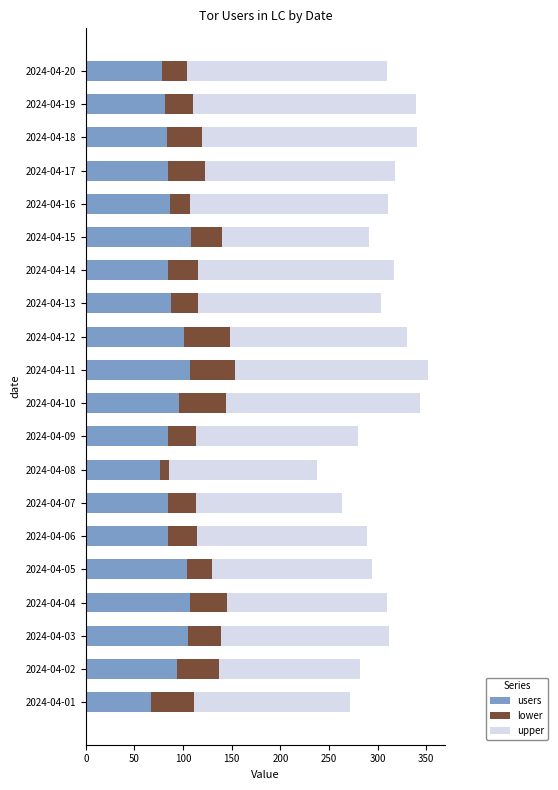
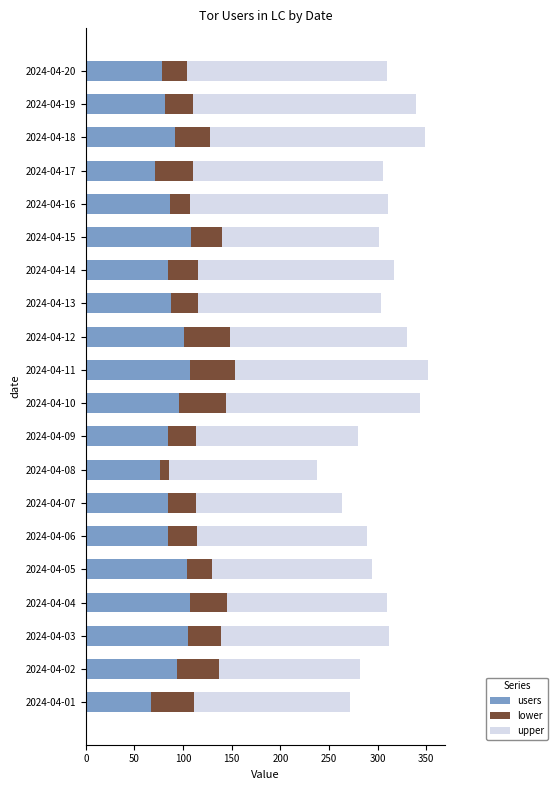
users, 2024-04-18: 80 -> 90
users, 2024-04-17: 80 -> 70
upper, 2024-04-15: 150 -> 160
